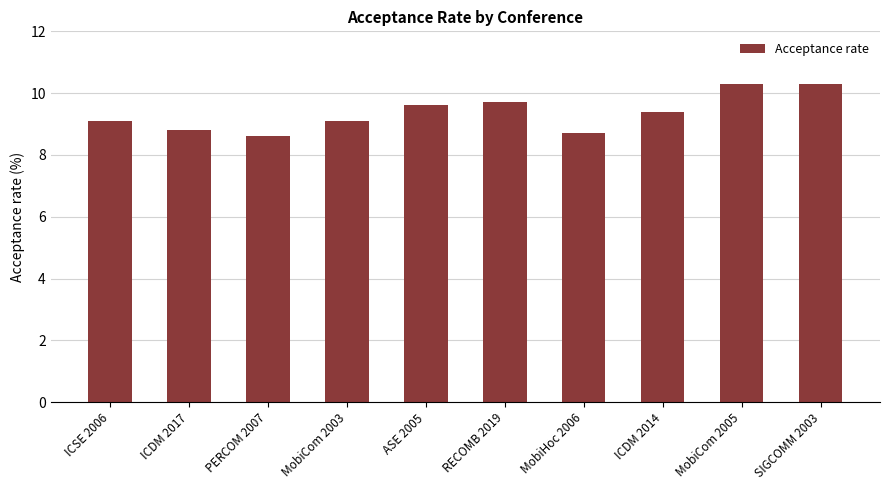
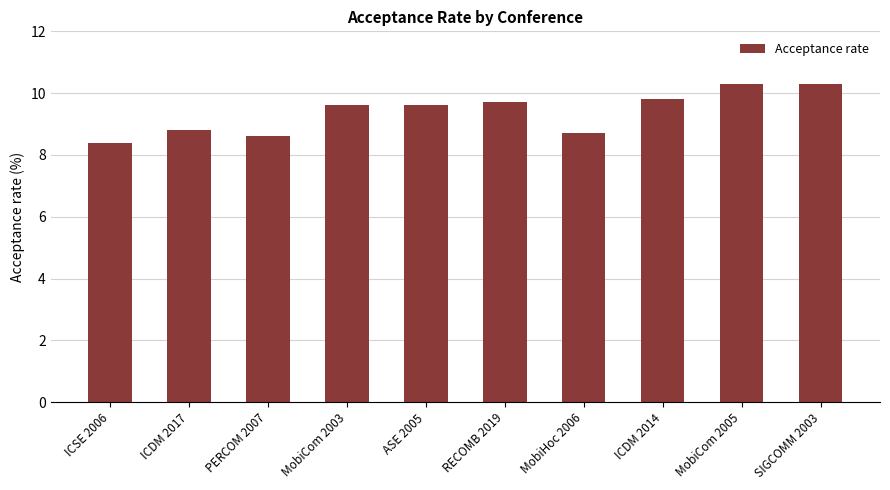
ICSE 2006: 9.1 -> 8.4
MobiCom 2003: 9.1 -> 9.6
ICDM 2014: 9.4 -> 9.8
